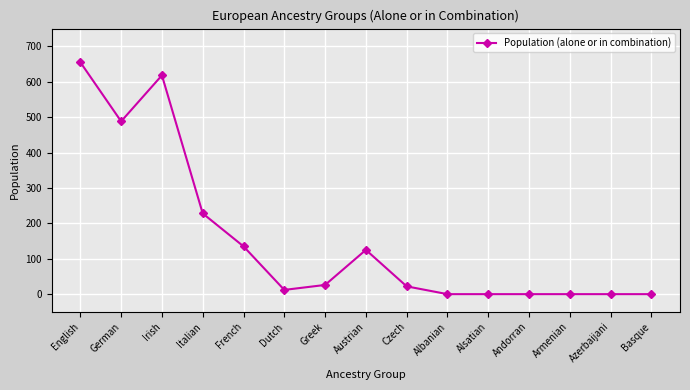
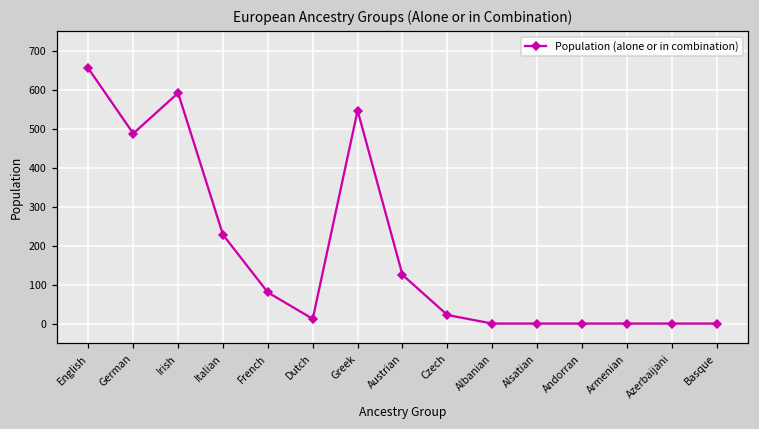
Irish: 620 -> 590
French: 140 -> 80
Greek: 30 -> 550
